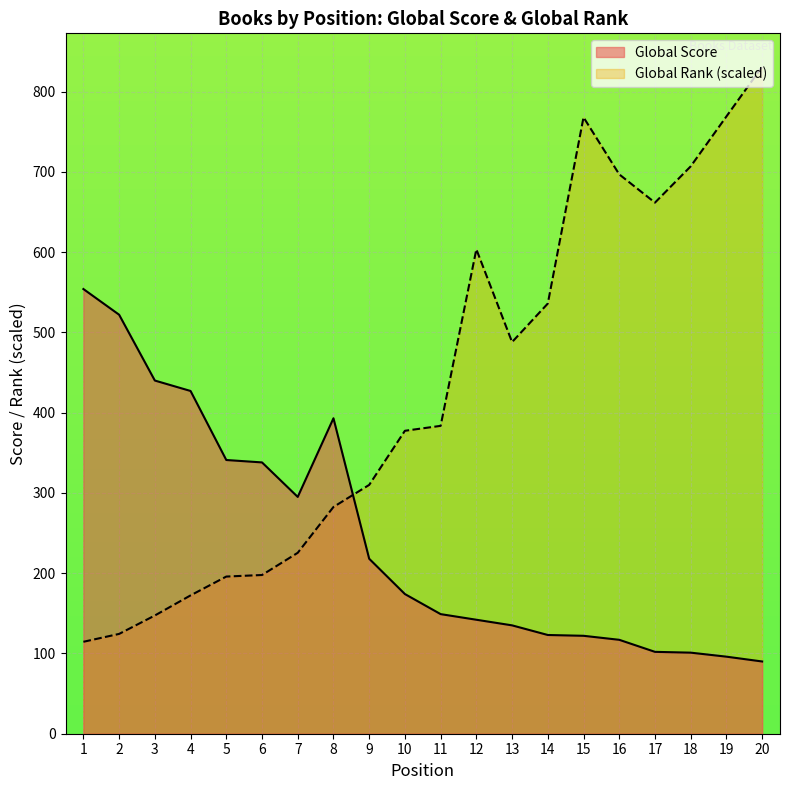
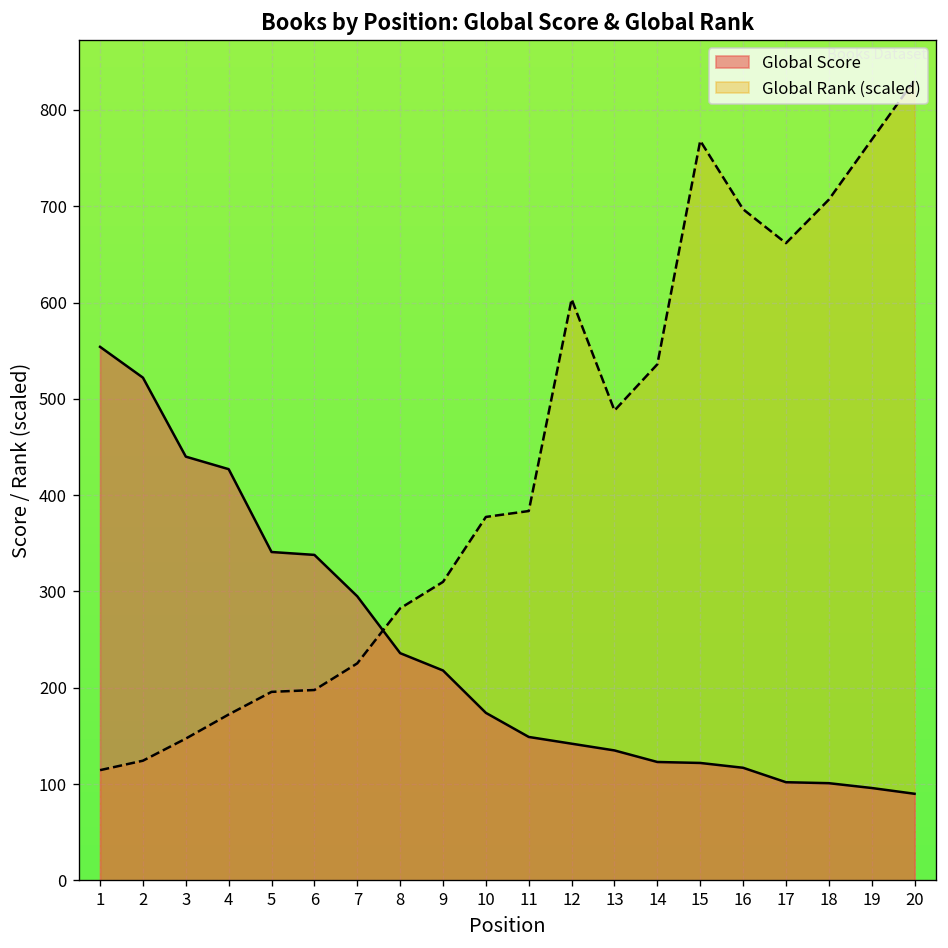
Global Score, 8: 390 -> 240
